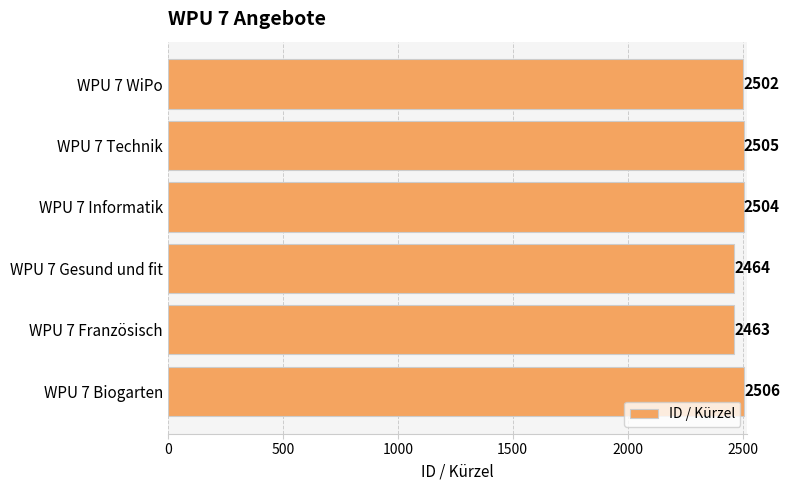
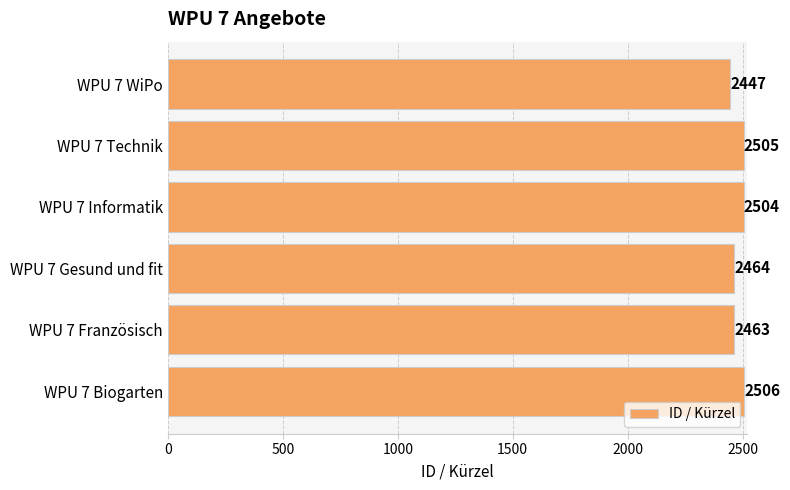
WPU 7 WiPo: 2502 -> 2447
